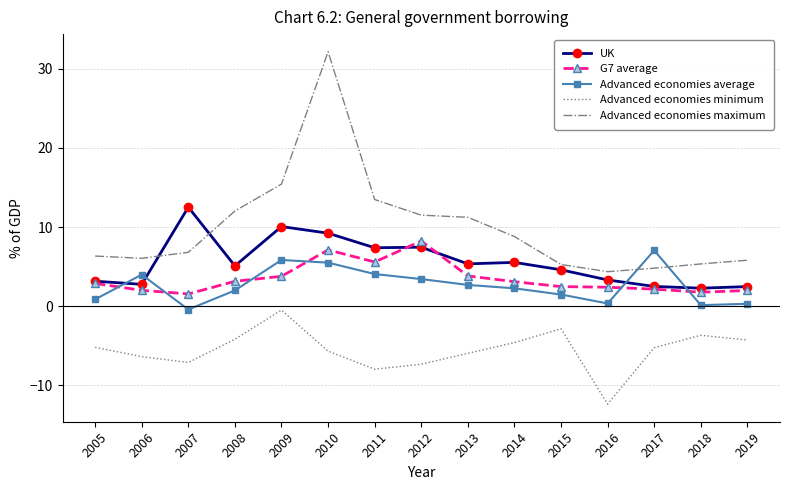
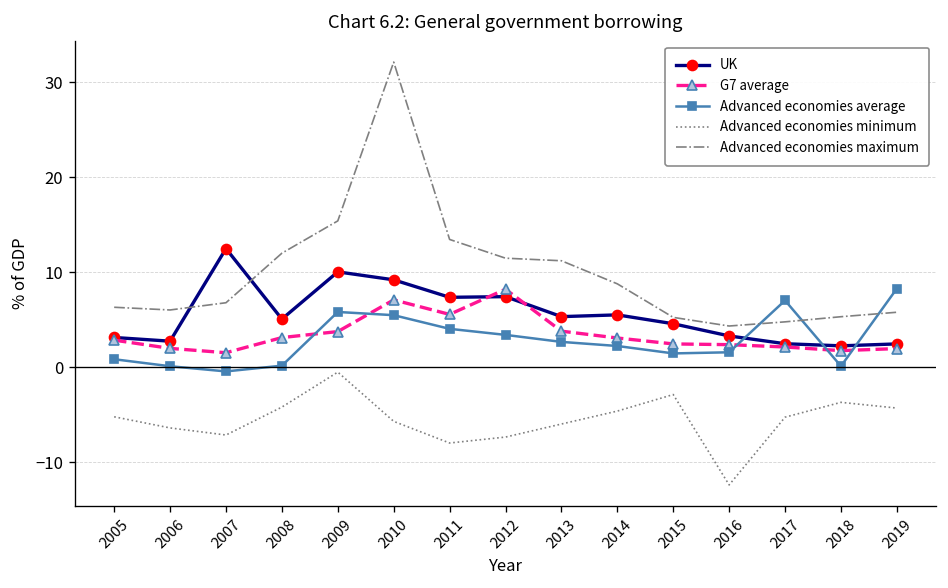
Advanced economies average, 2006: 4 -> 0
Advanced economies average, 2008: 2 -> 0
Advanced economies average, 2016: 0 -> 2
Advanced economies average, 2019: 0 -> 8
